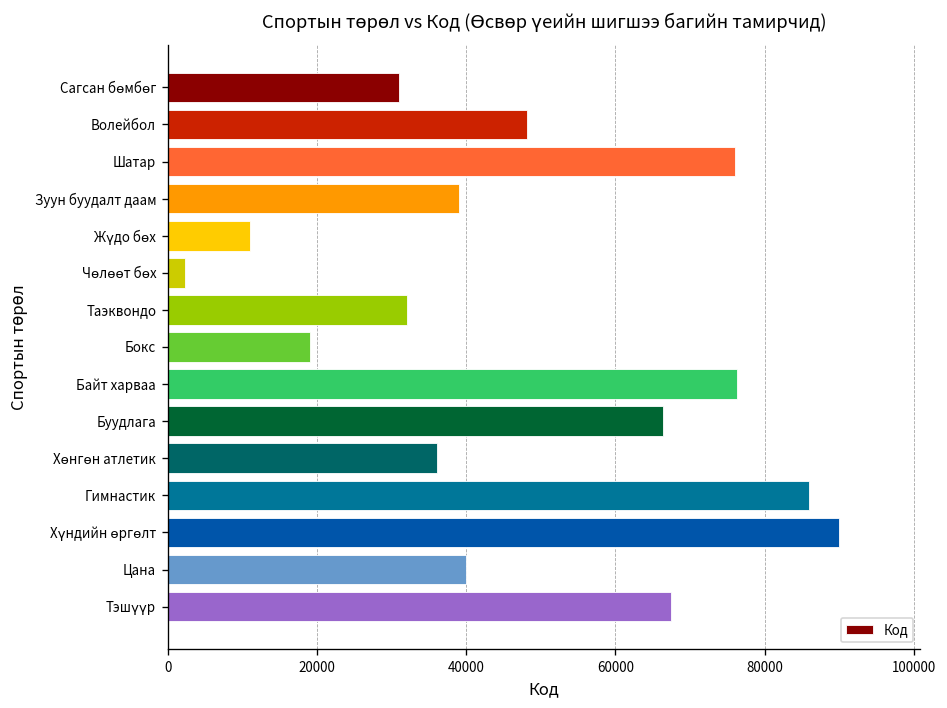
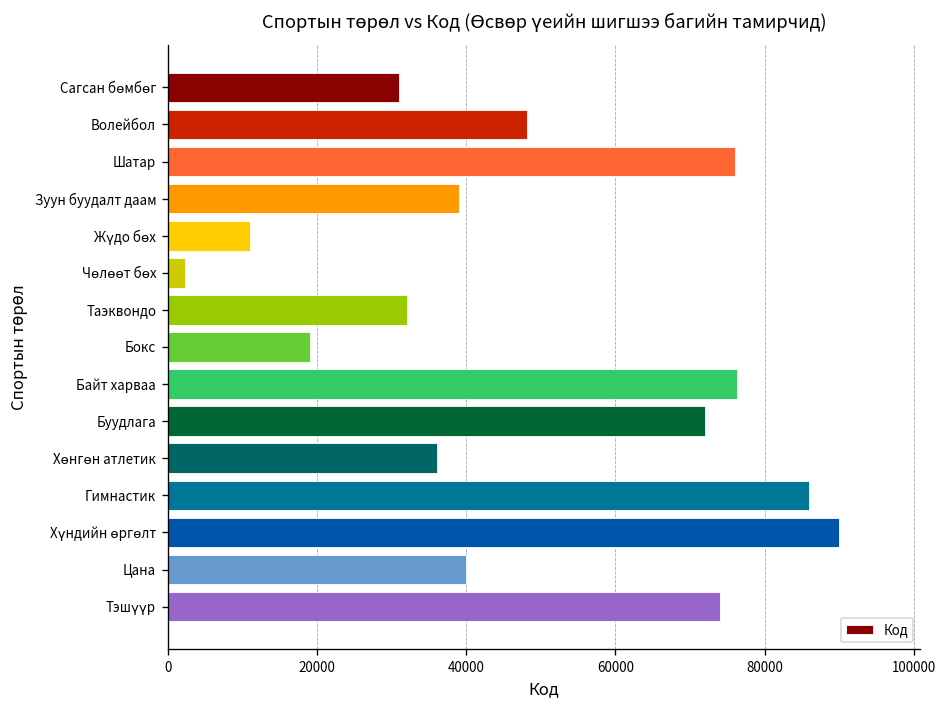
Буудлага: 66000 -> 72000
Тэшүүр: 67000 -> 74000
